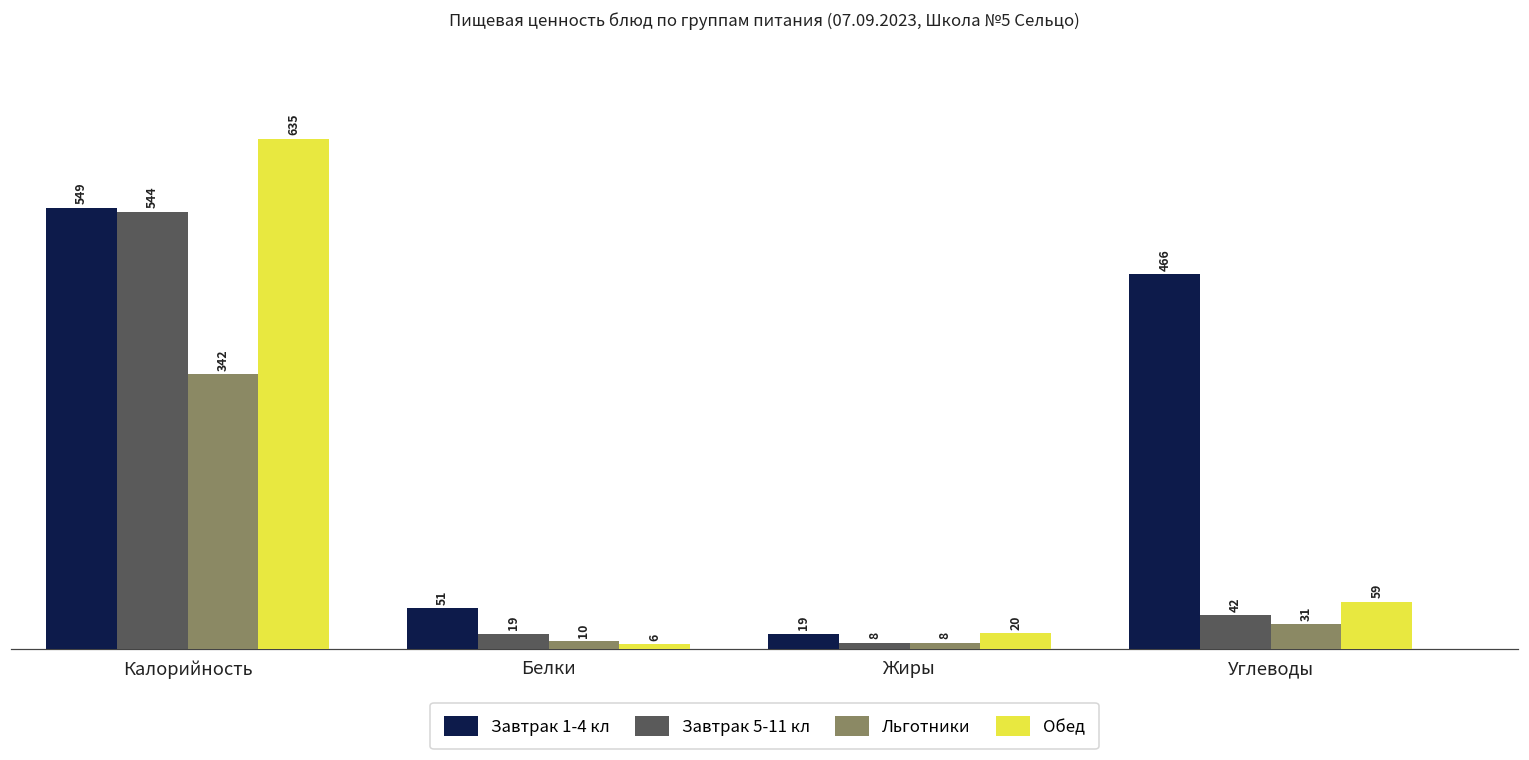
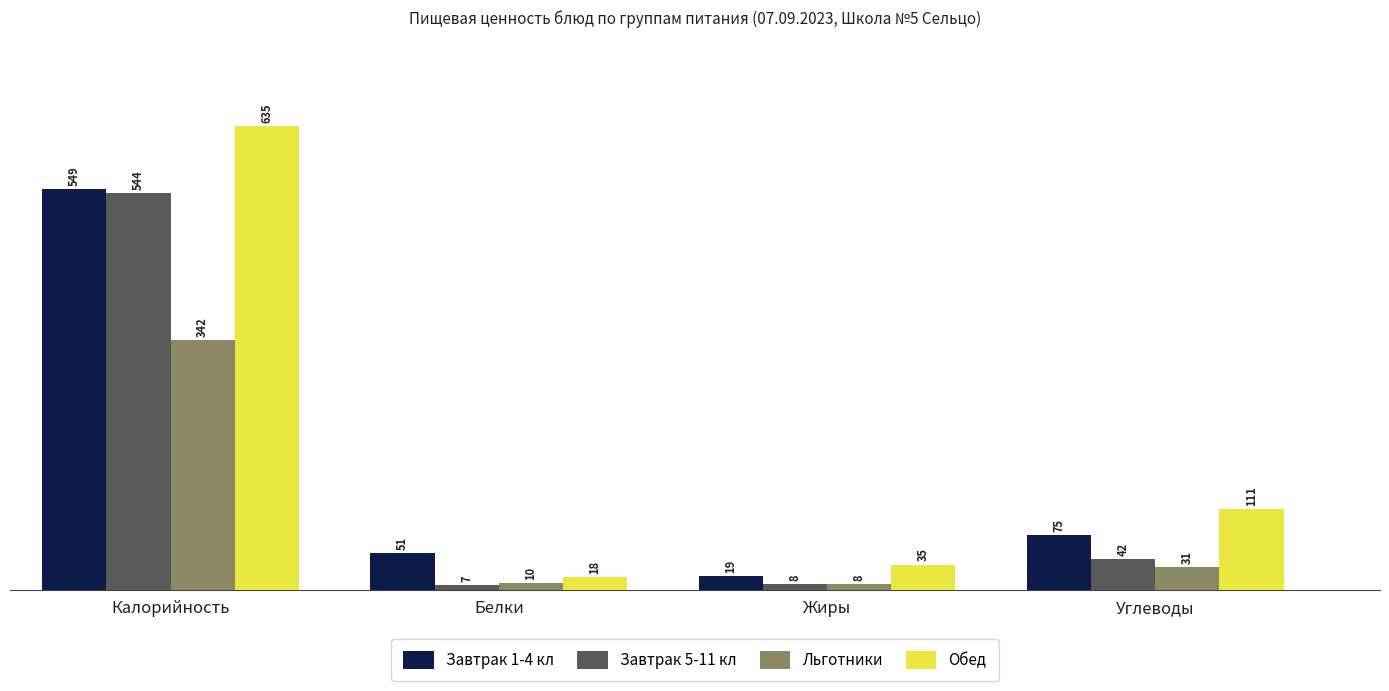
Завтрак 5-11 кл, Белки: 19 -> 7
Обед, Белки: 6 -> 18
Обед, Жиры: 20 -> 35
Завтрак 1-4 кл, Углеводы: 466 -> 75
Обед, Углеводы: 59 -> 111
